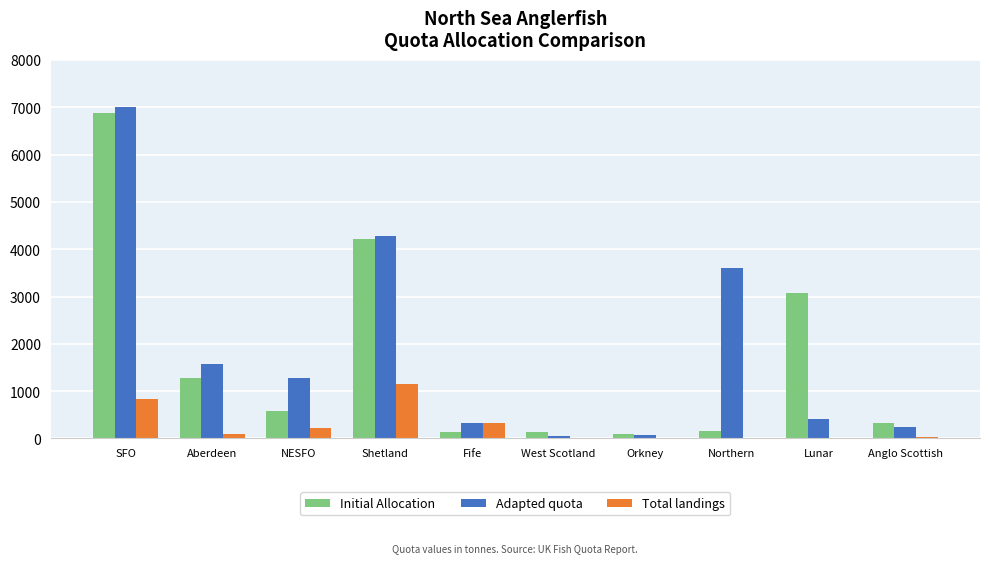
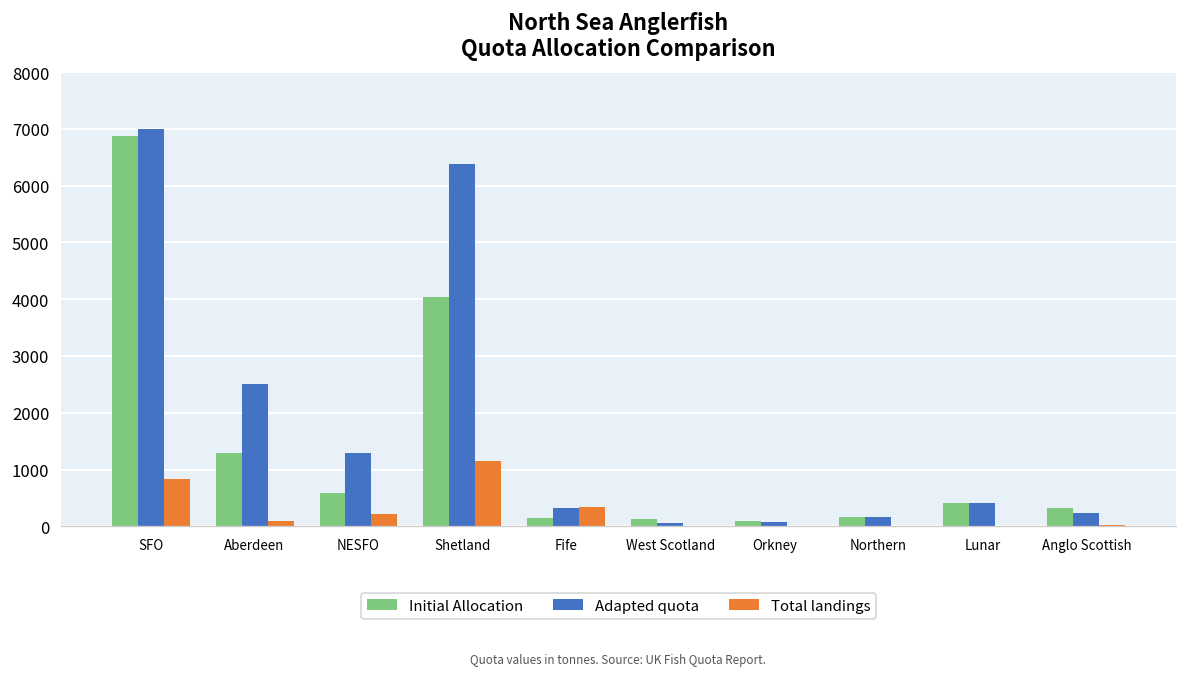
Adapted quota, Aberdeen: 1600 -> 2500
Initial Allocation, Shetland: 4200 -> 4000
Adapted quota, Shetland: 4300 -> 6400
Adapted quota, Northern: 3600 -> 200
Initial Allocation, Lunar: 3100 -> 400
